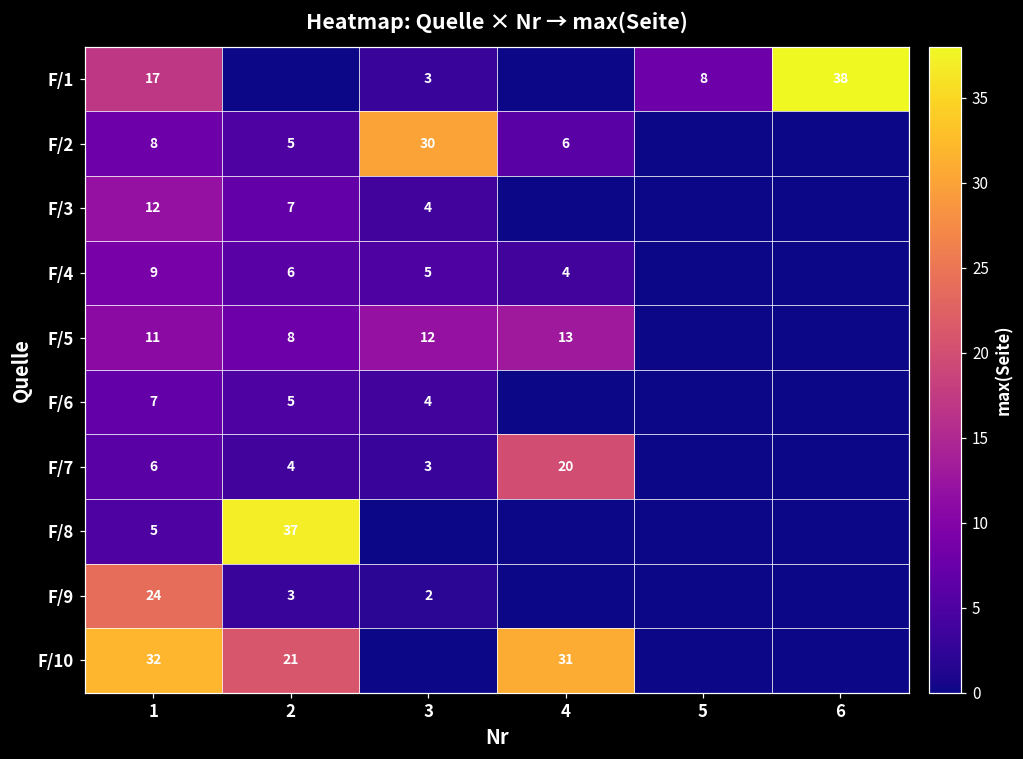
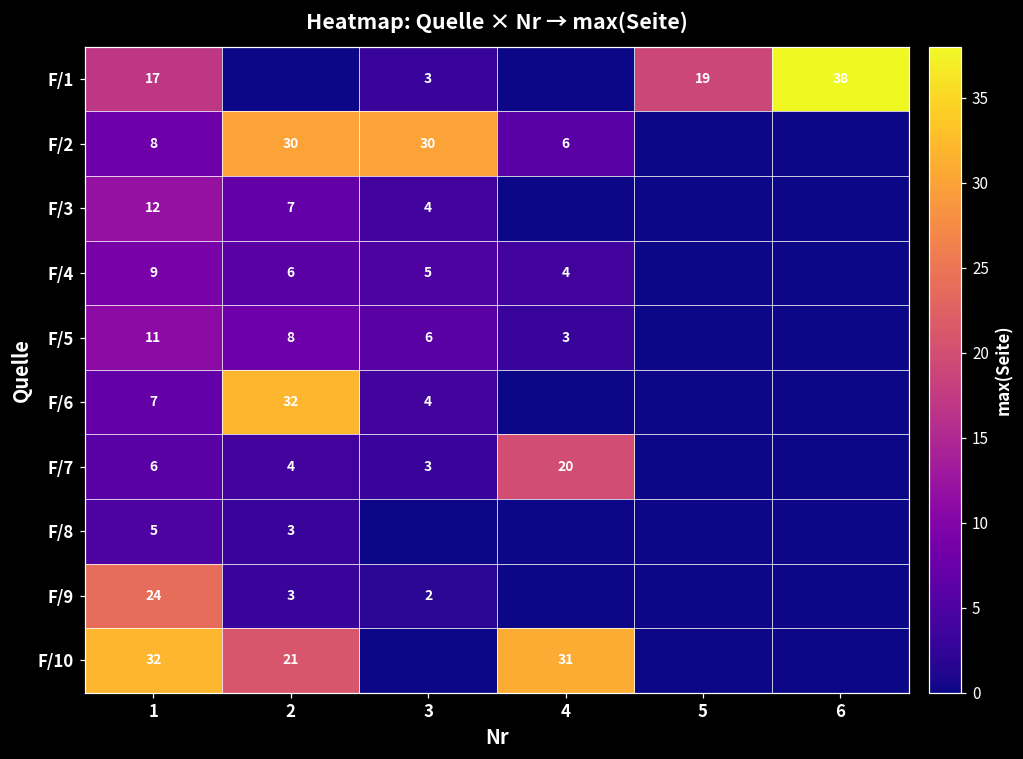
F/1, 5: 8 -> 19
F/2, 2: 5 -> 30
F/5, 3: 12 -> 6
F/5, 4: 13 -> 3
F/6, 2: 5 -> 32
F/8, 2: 37 -> 3
